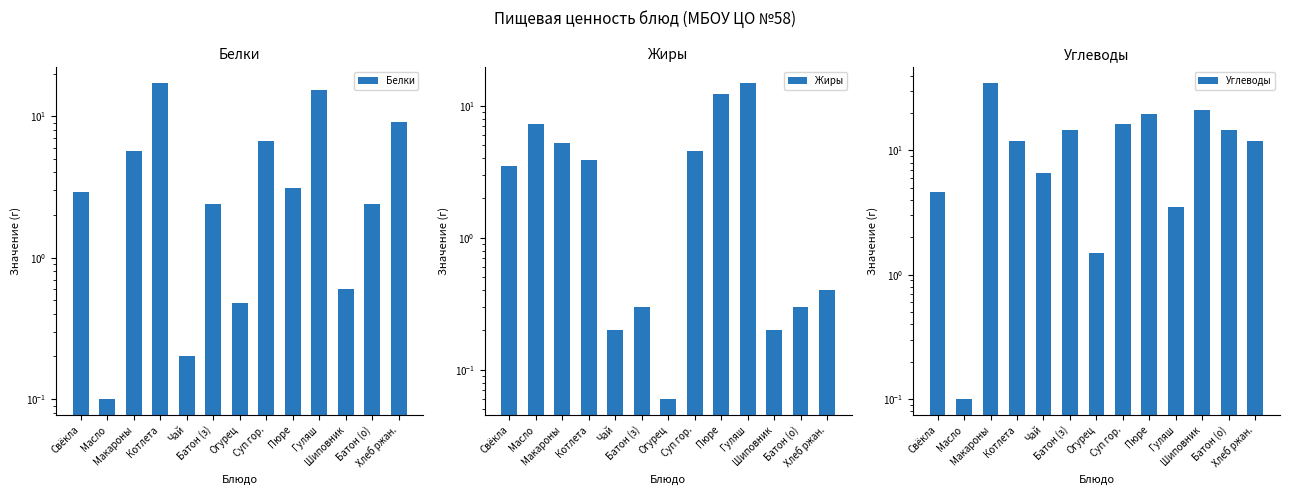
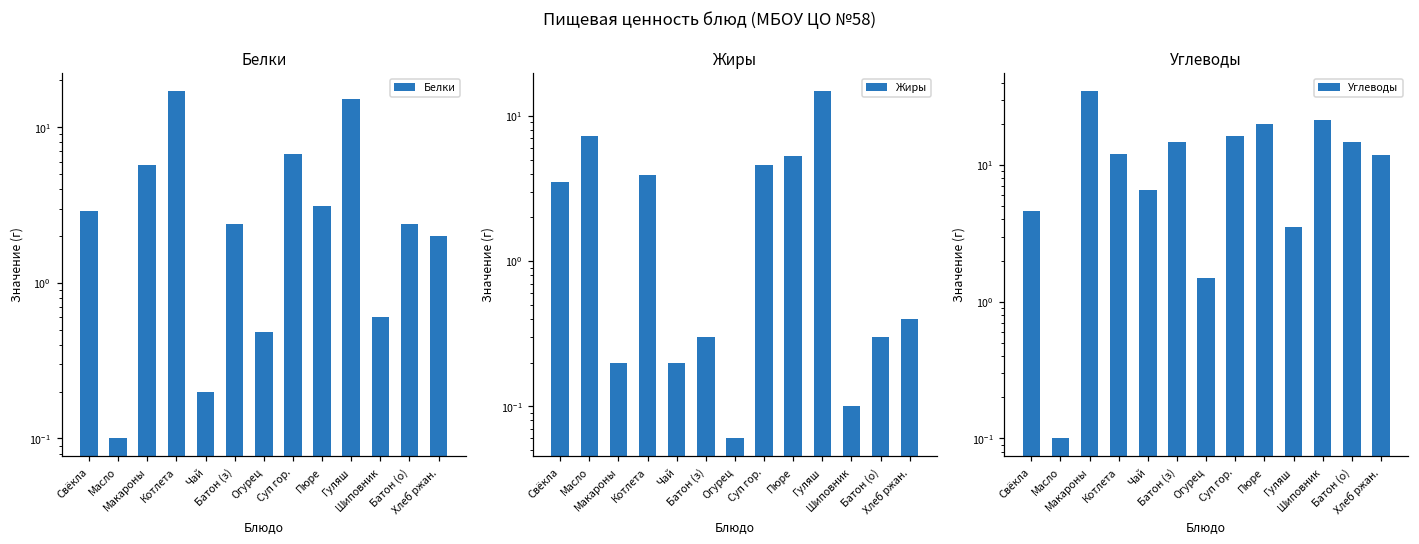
Белки, Хлеб ржан.: 9 -> 2.0
Жиры, Макароны: 5.2 -> 0.2
Жиры, Пюре: 12 -> 5.3
Жиры, Шиповник: 0.2 -> 0.1
